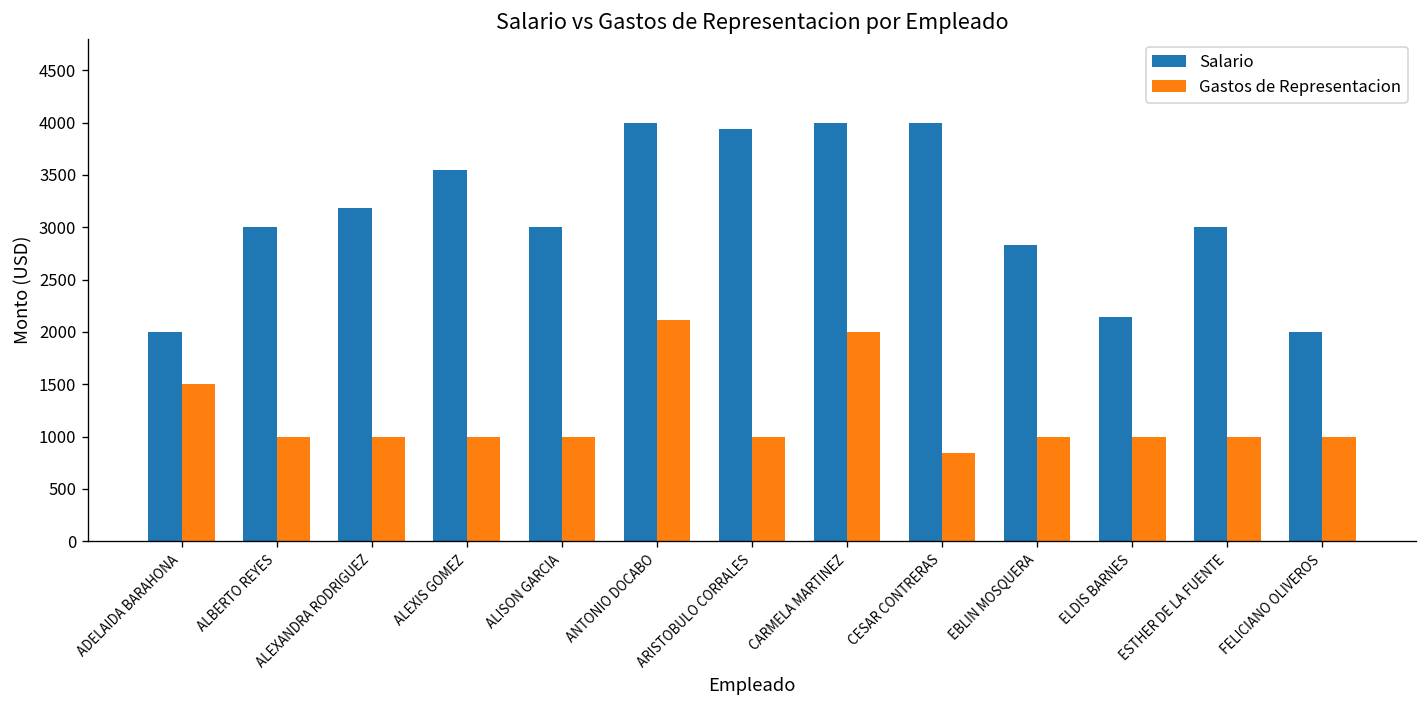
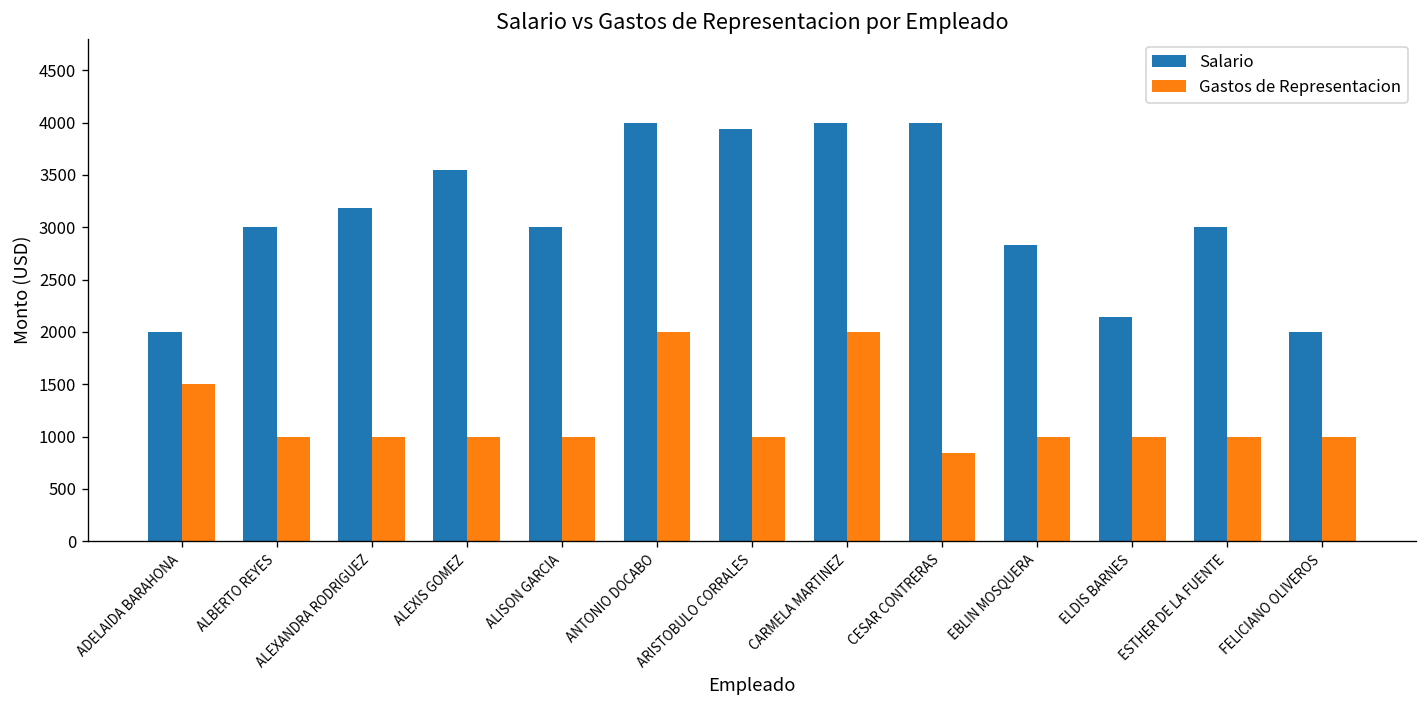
Gastos de Representacion, ANTONIO DOCABO: 2100 -> 2000
